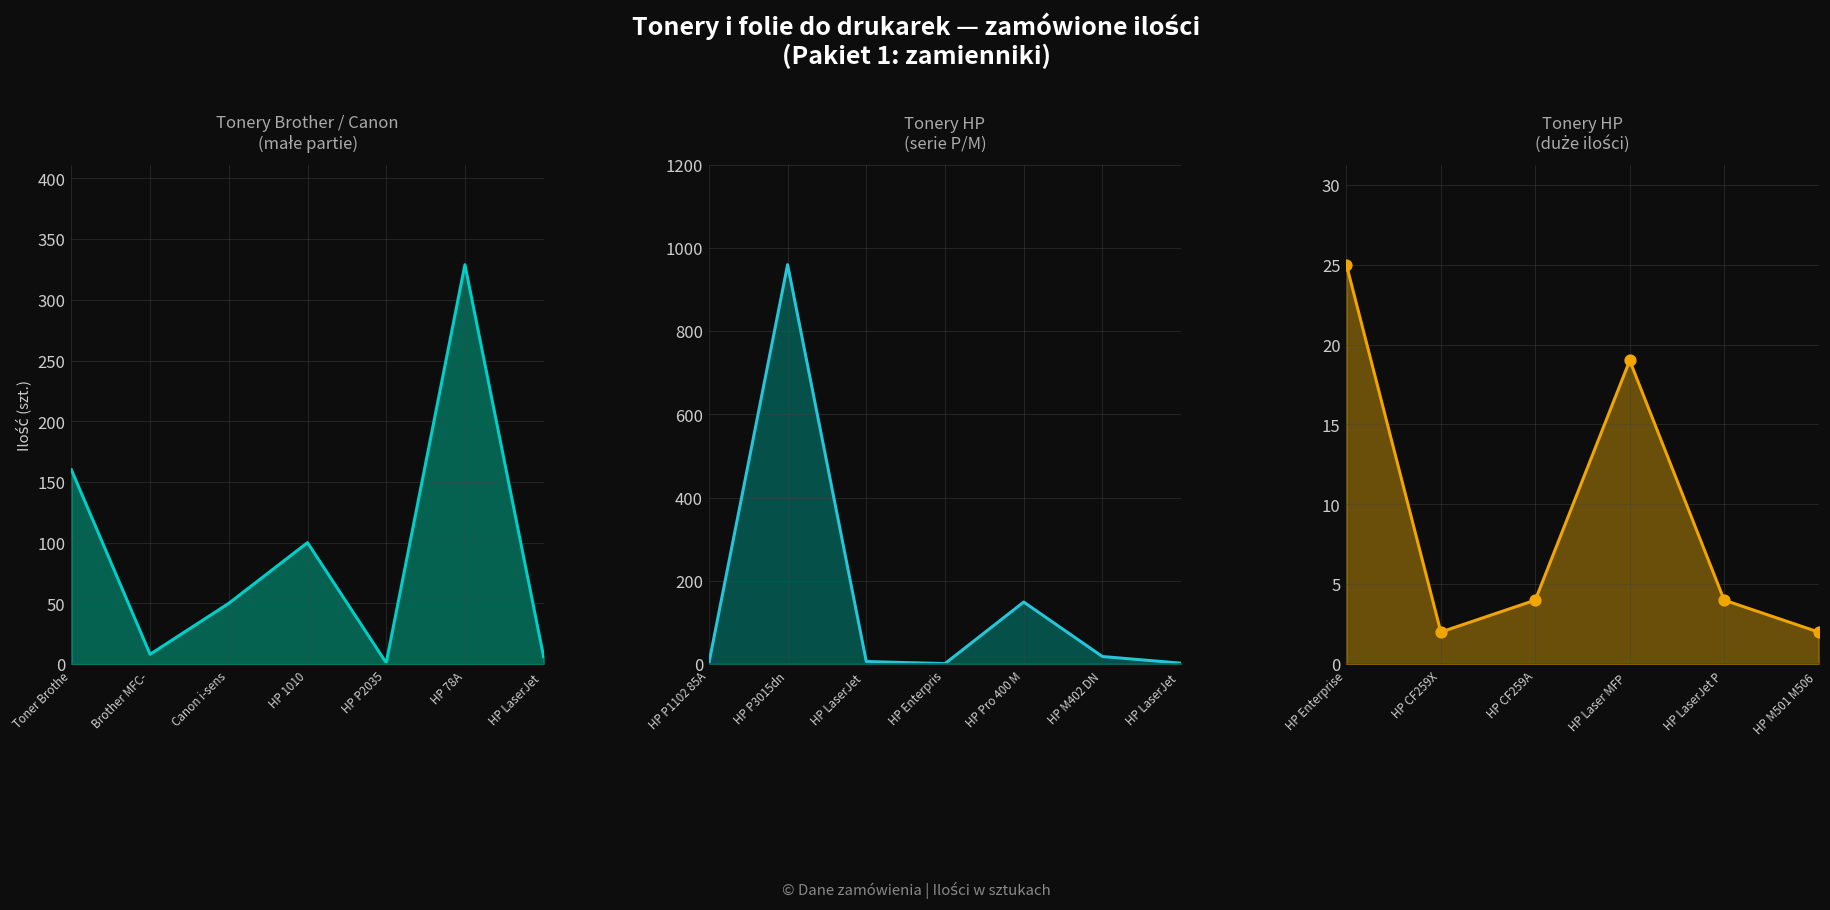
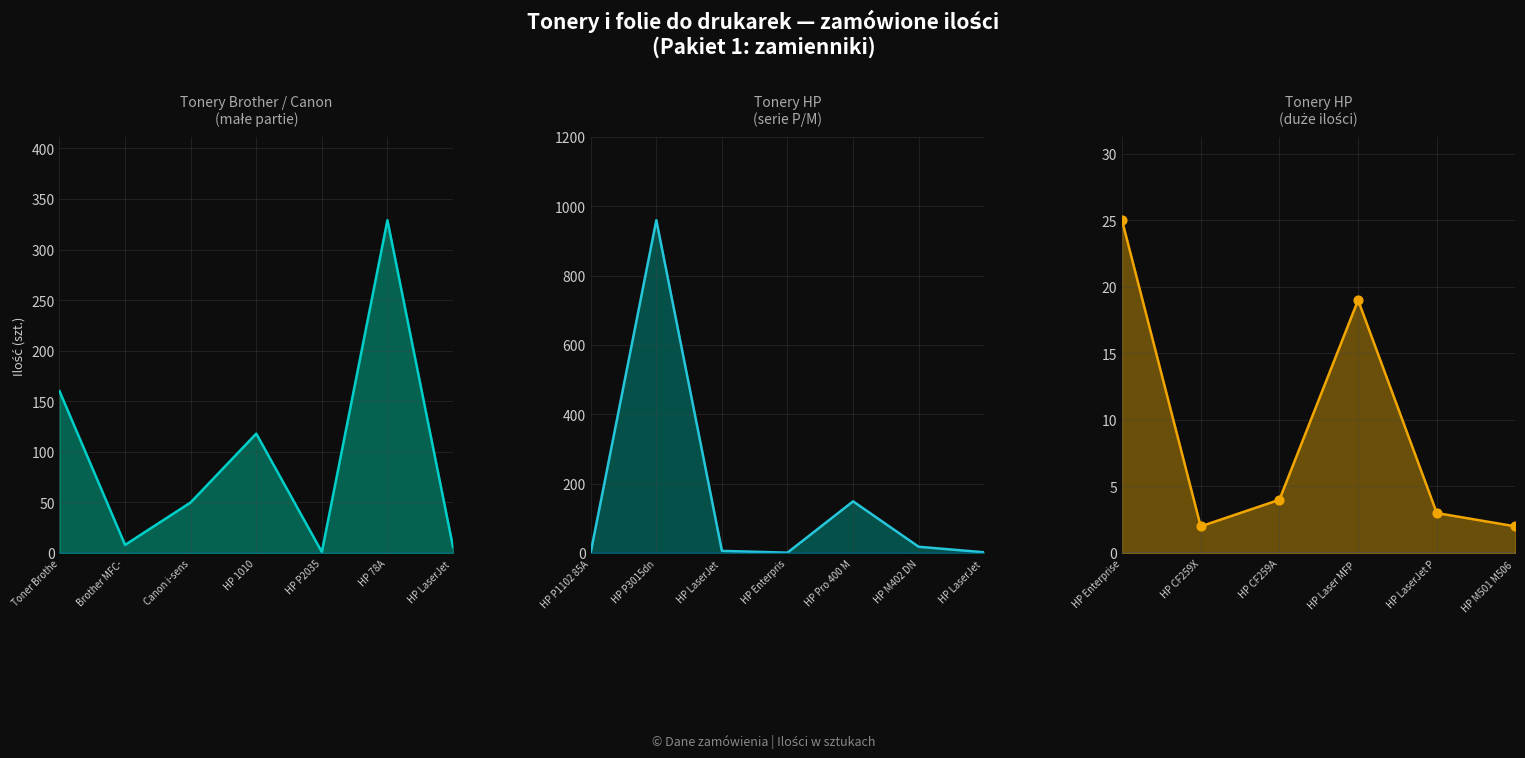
Tonery Brother / Canon (małe partie), HP 1010: 100 -> 118
Tonery HP (duże ilości), HP LaserJet P: 4 -> 3
